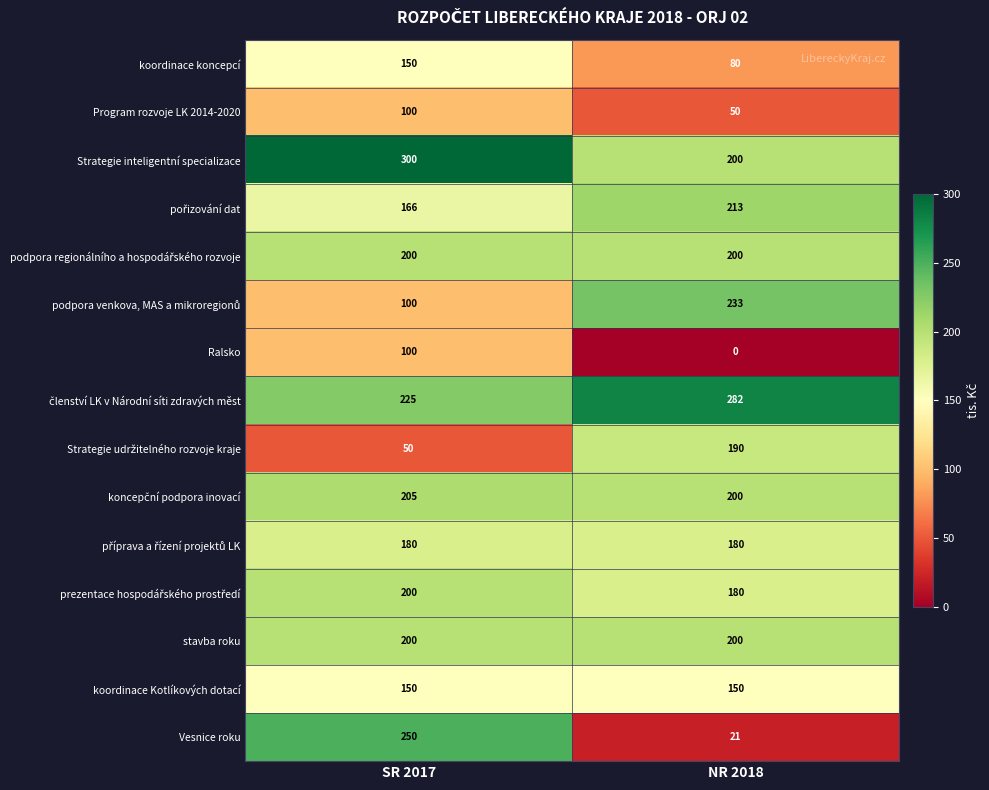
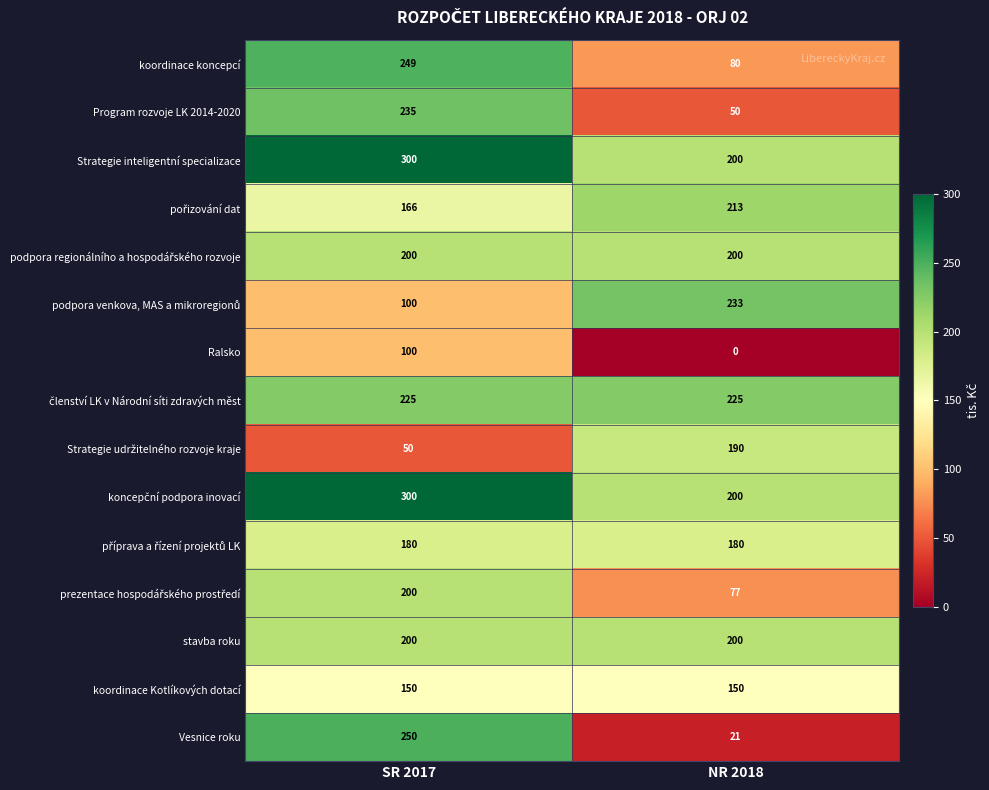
koordinace koncepcí, SR 2017: 150 -> 249
Program rozvoje LK 2014-2020, SR 2017: 100 -> 235
členství LK v Národní síti zdravých měst, NR 2018: 282 -> 225
koncepční podpora inovací, SR 2017: 205 -> 300
prezentace hospodářského prostředí, NR 2018: 180 -> 77
